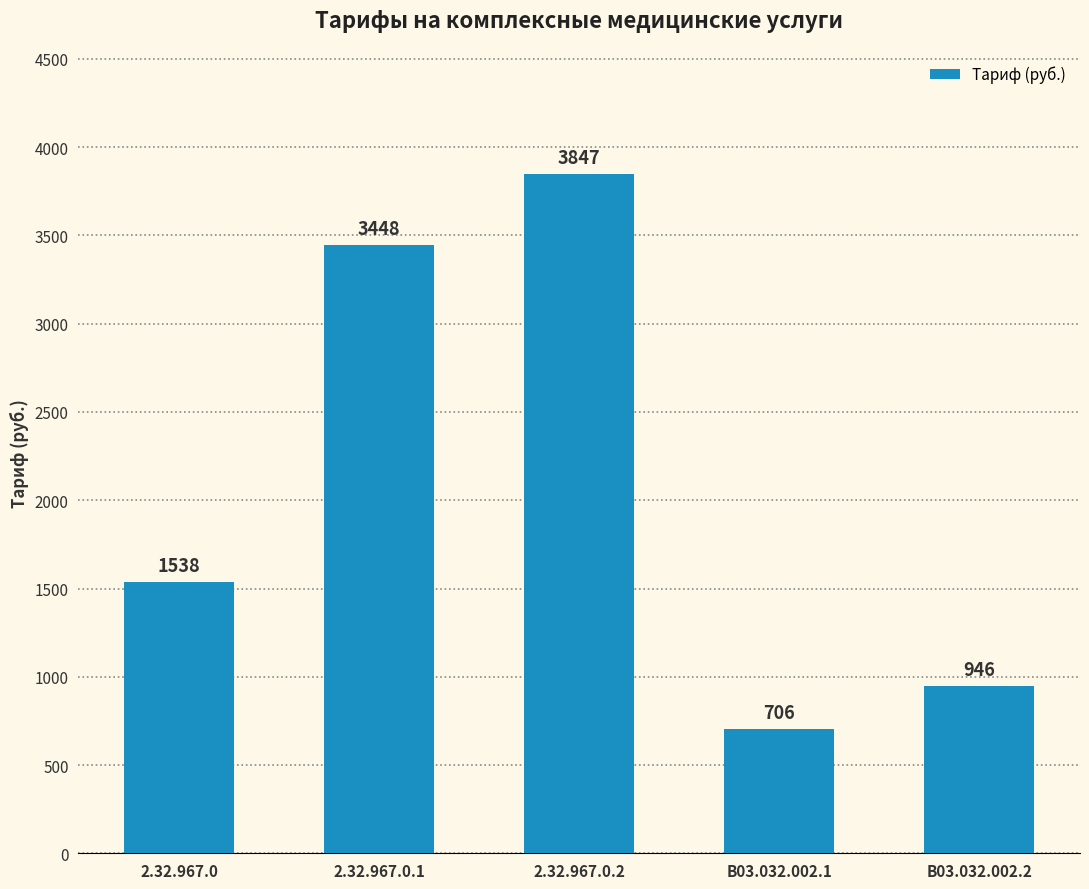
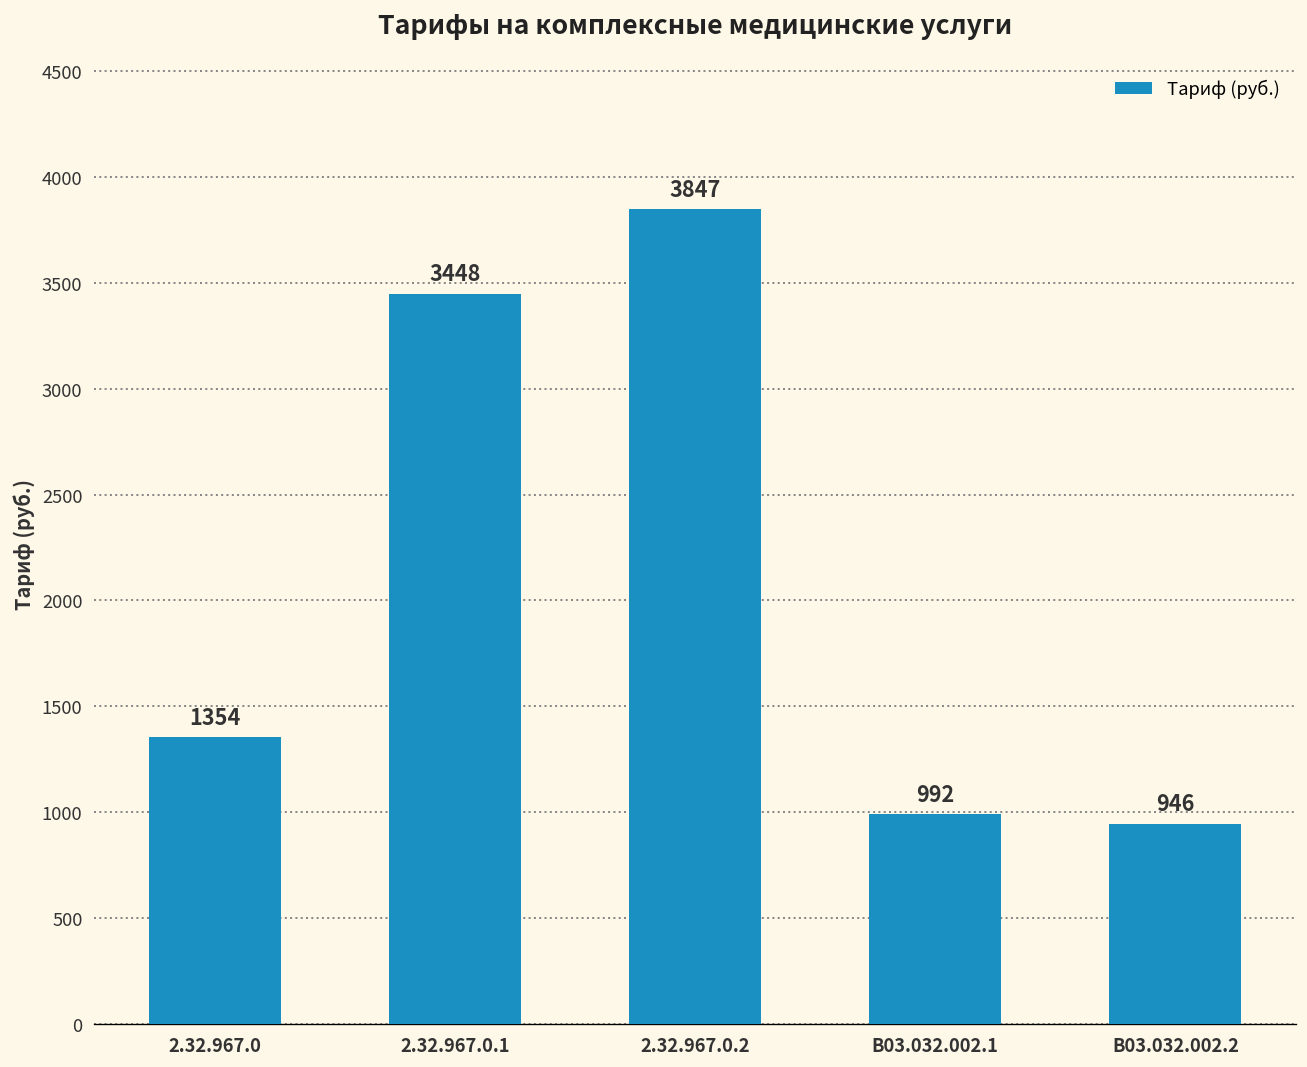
2.32.967.0: 1538 -> 1354
B03.032.002.1: 706 -> 992
